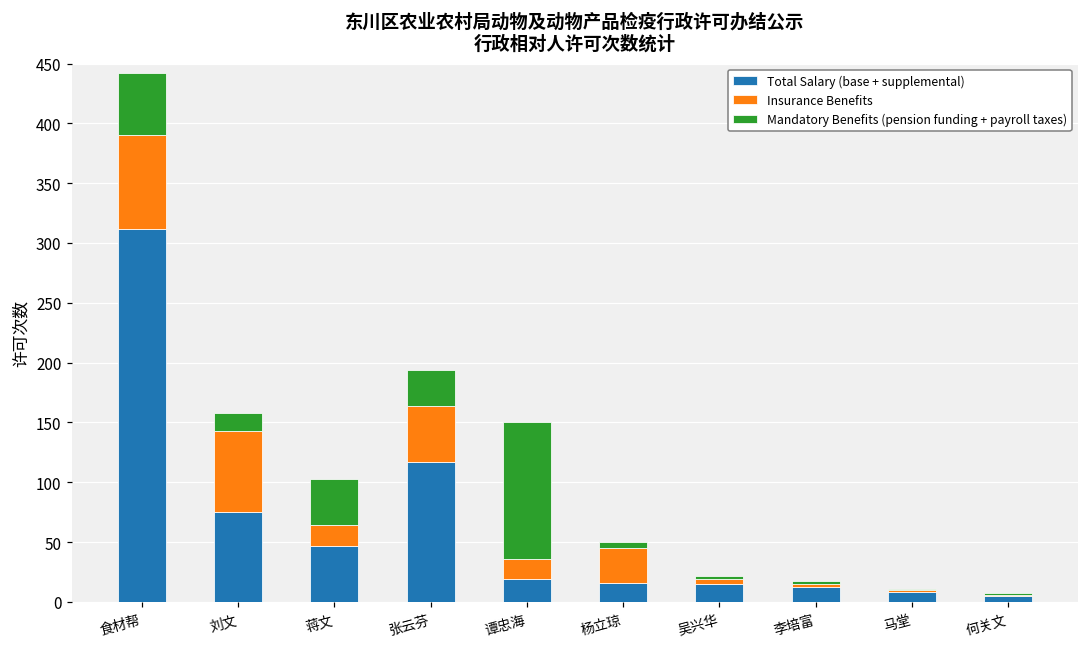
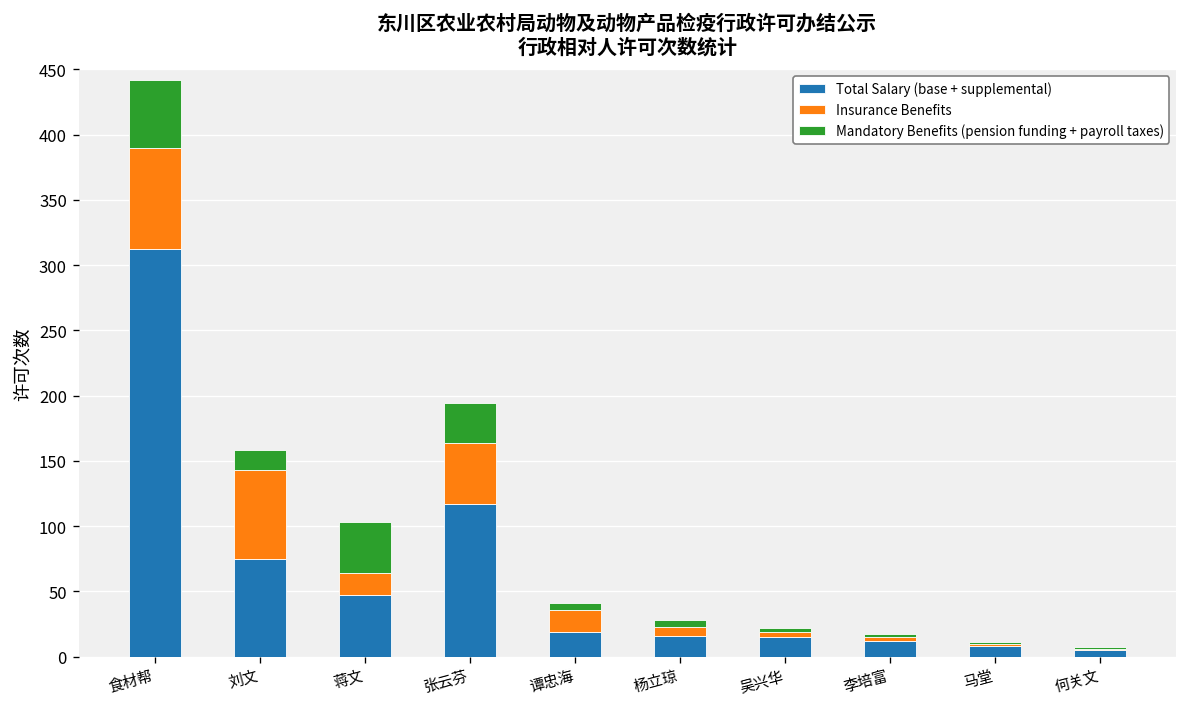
Mandatory Benefits (pension funding + payroll taxes), 谭忠海: 114 -> 5
Insurance Benefits, 杨立琼: 29 -> 7
